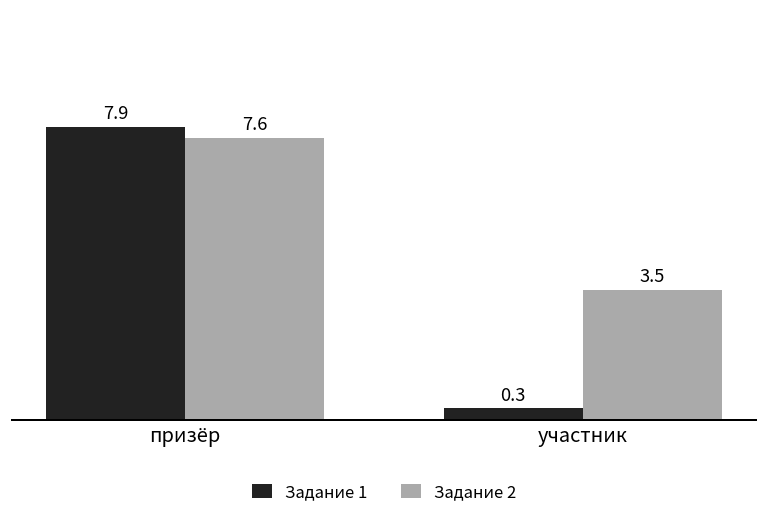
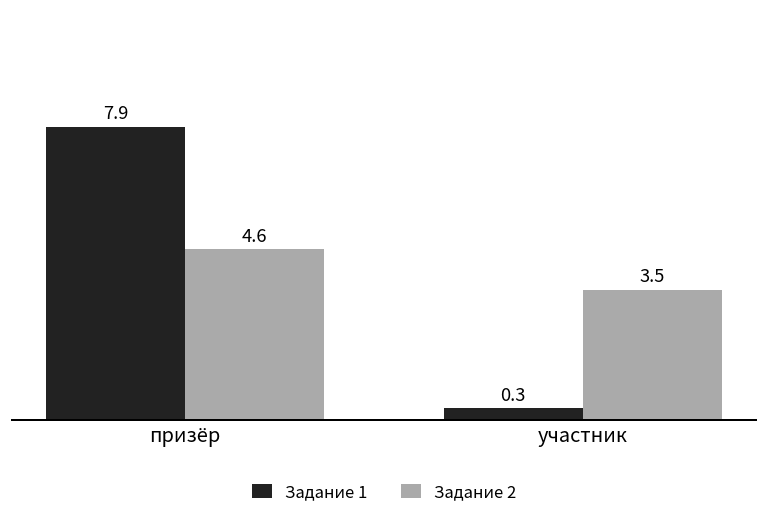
Задание 2, призёр: 7.6 -> 4.6
